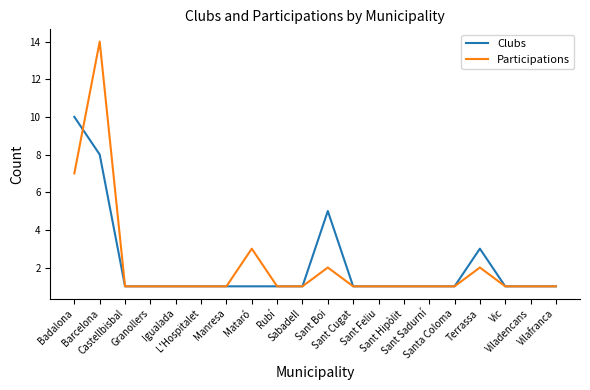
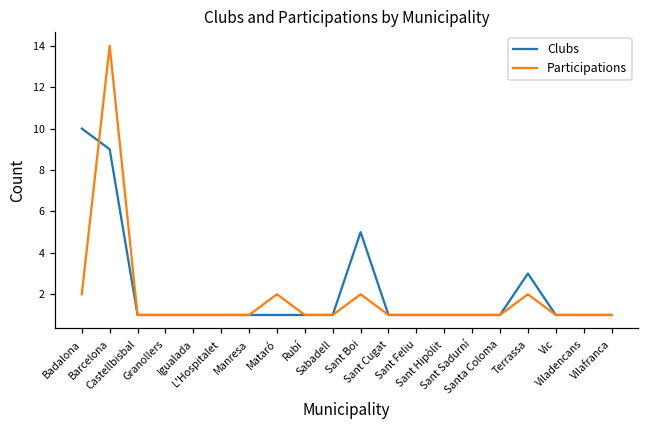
Participations, Badalona: 7 -> 2
Clubs, Barcelona: 8 -> 9
Participations, Mataró: 3 -> 2
